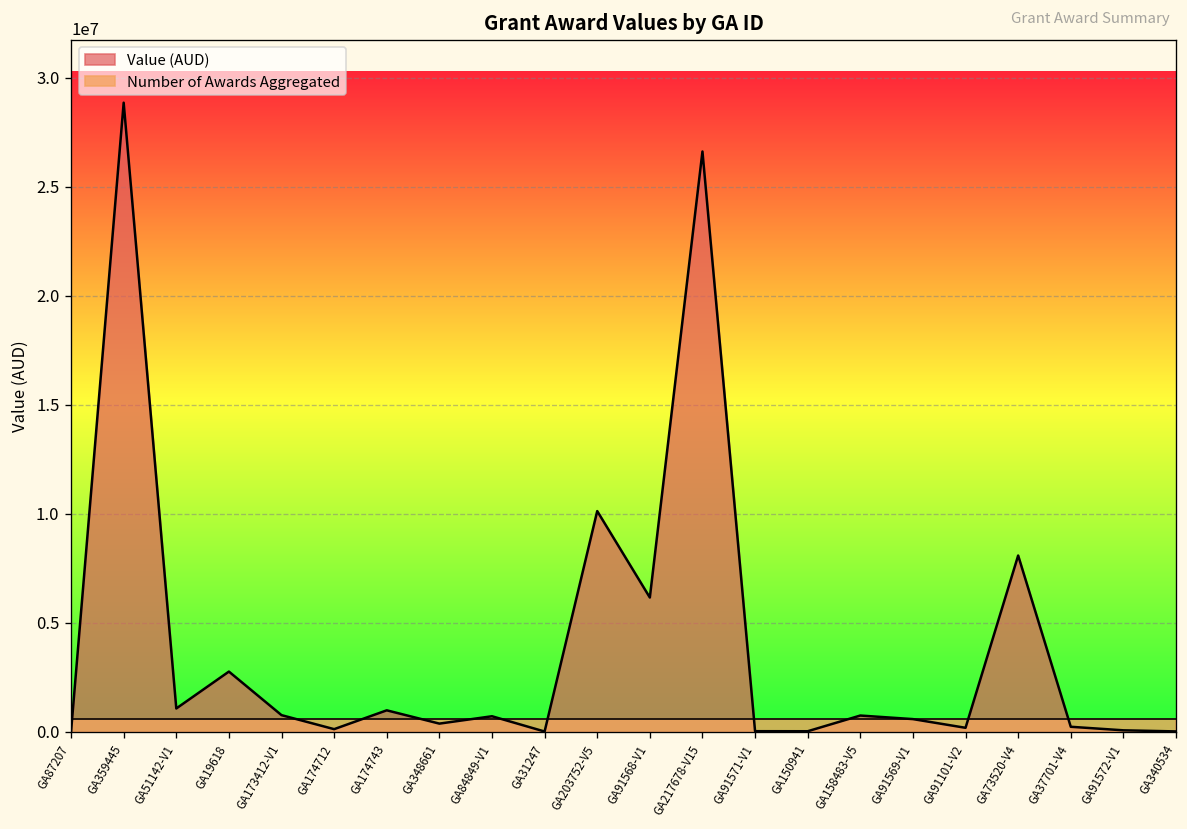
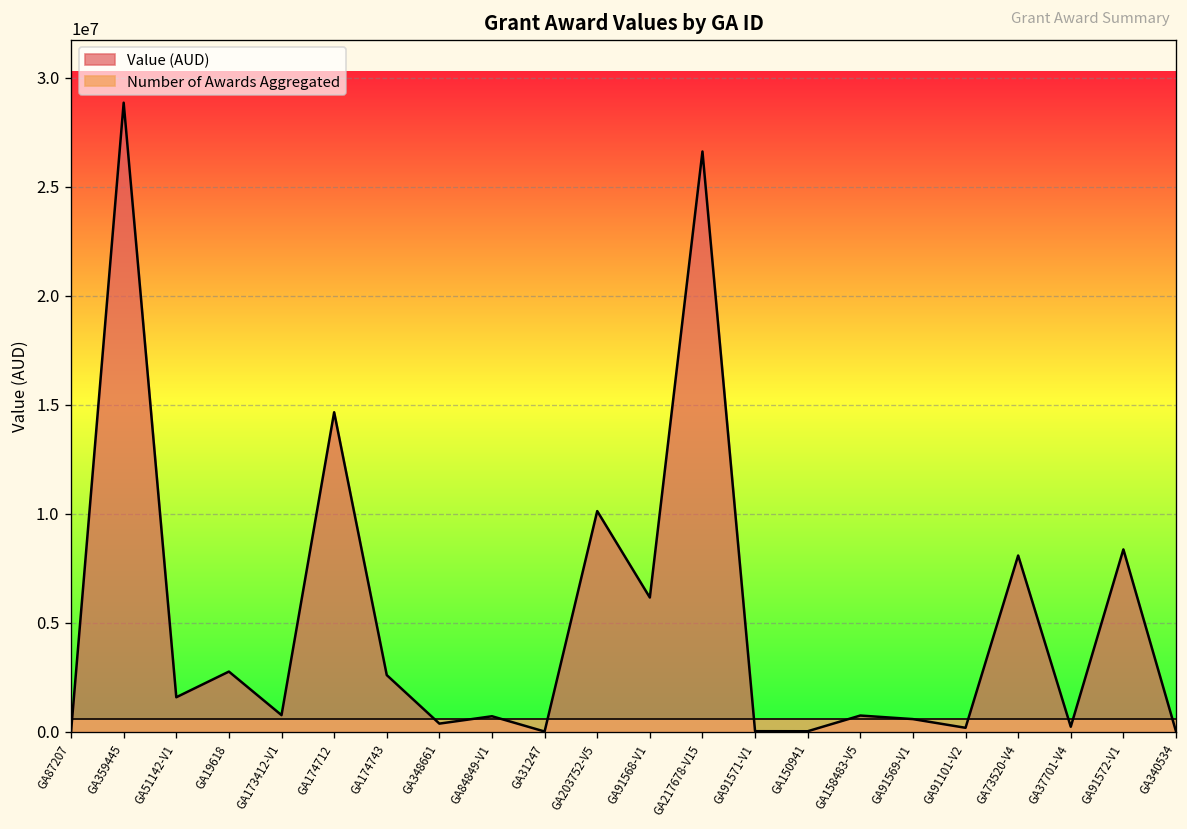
Value (AUD), GA51142-V1: 1100000 -> 1600000
Value (AUD), GA174712: 100000 -> 14700000
Value (AUD), GA174743: 1000000 -> 2600000
Value (AUD), GA91572-V1: 100000 -> 8400000
